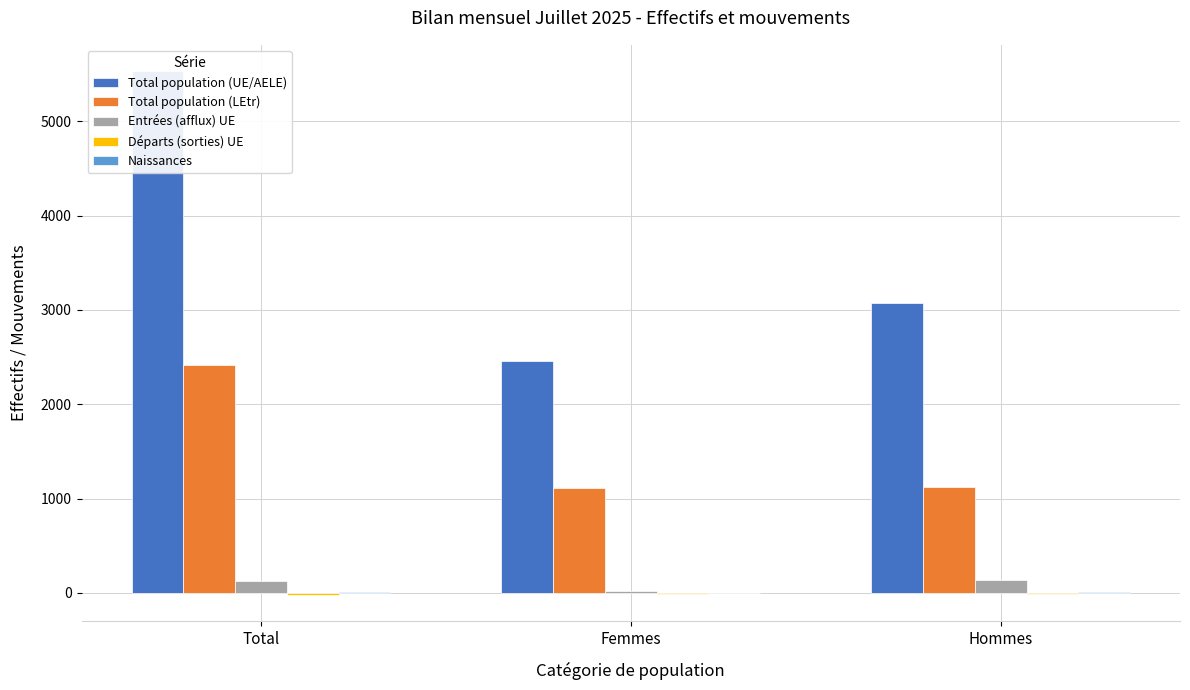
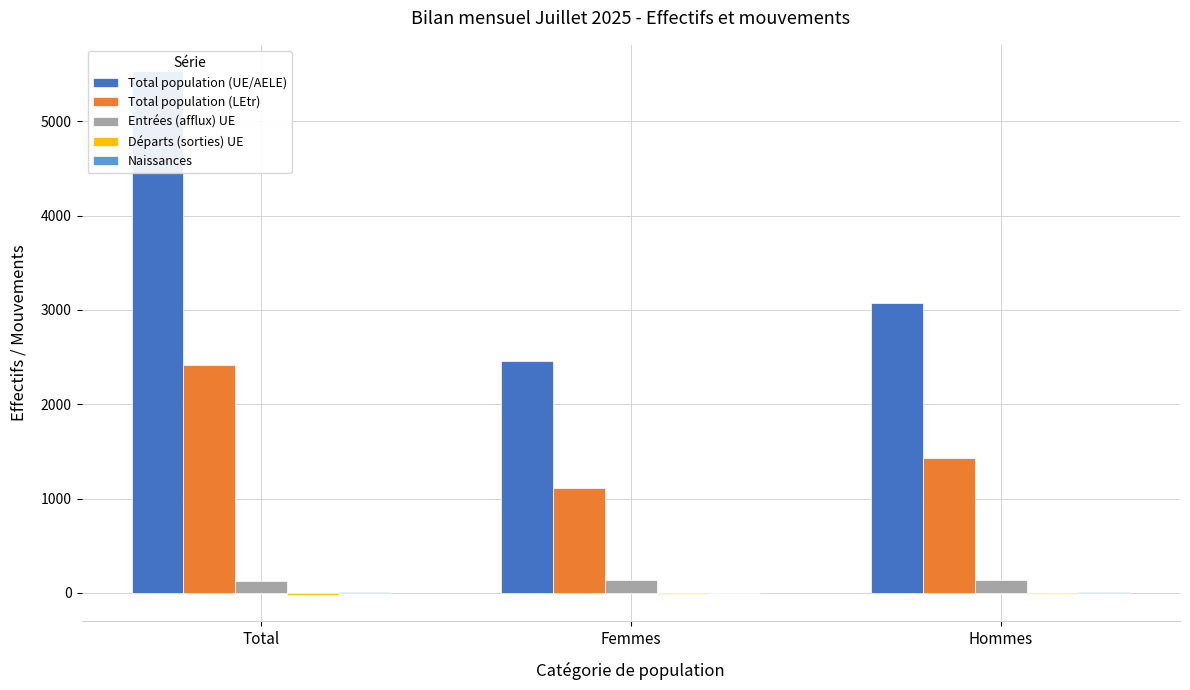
Entrées (afflux) UE, Femmes: 0 -> 100
Total population (LEtr), Hommes: 1100 -> 1400
